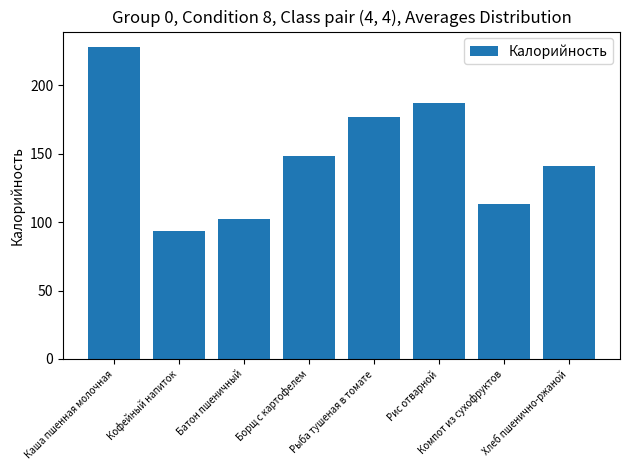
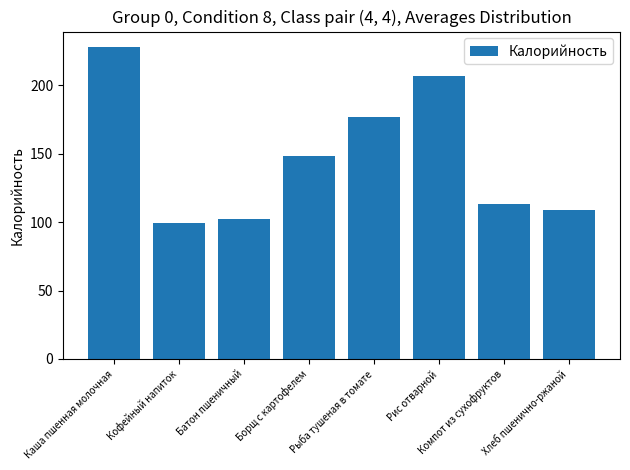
Кофейный напиток: 93 -> 100
Рис отварной: 187 -> 207
Хлеб пшенично-ржаной: 141 -> 109
